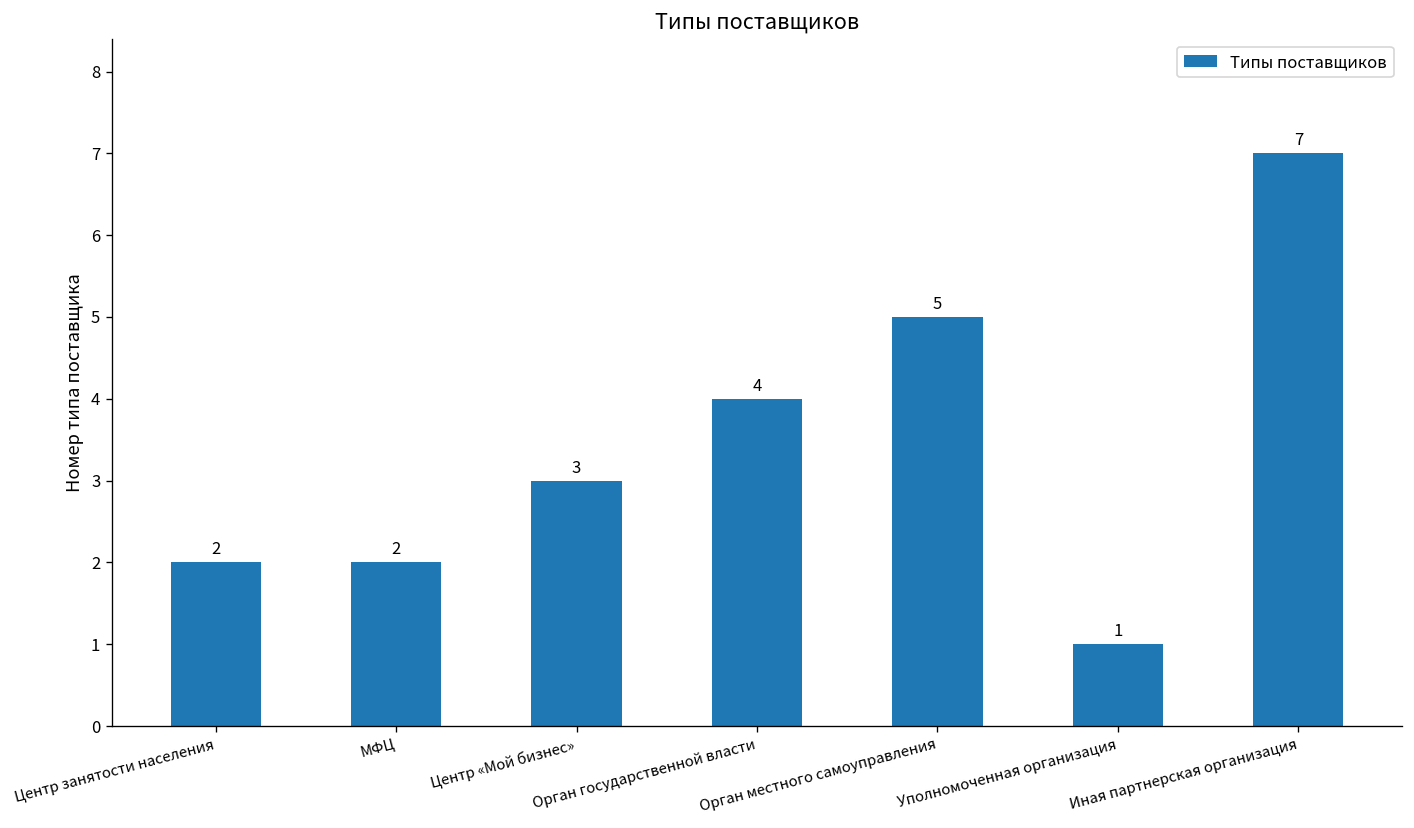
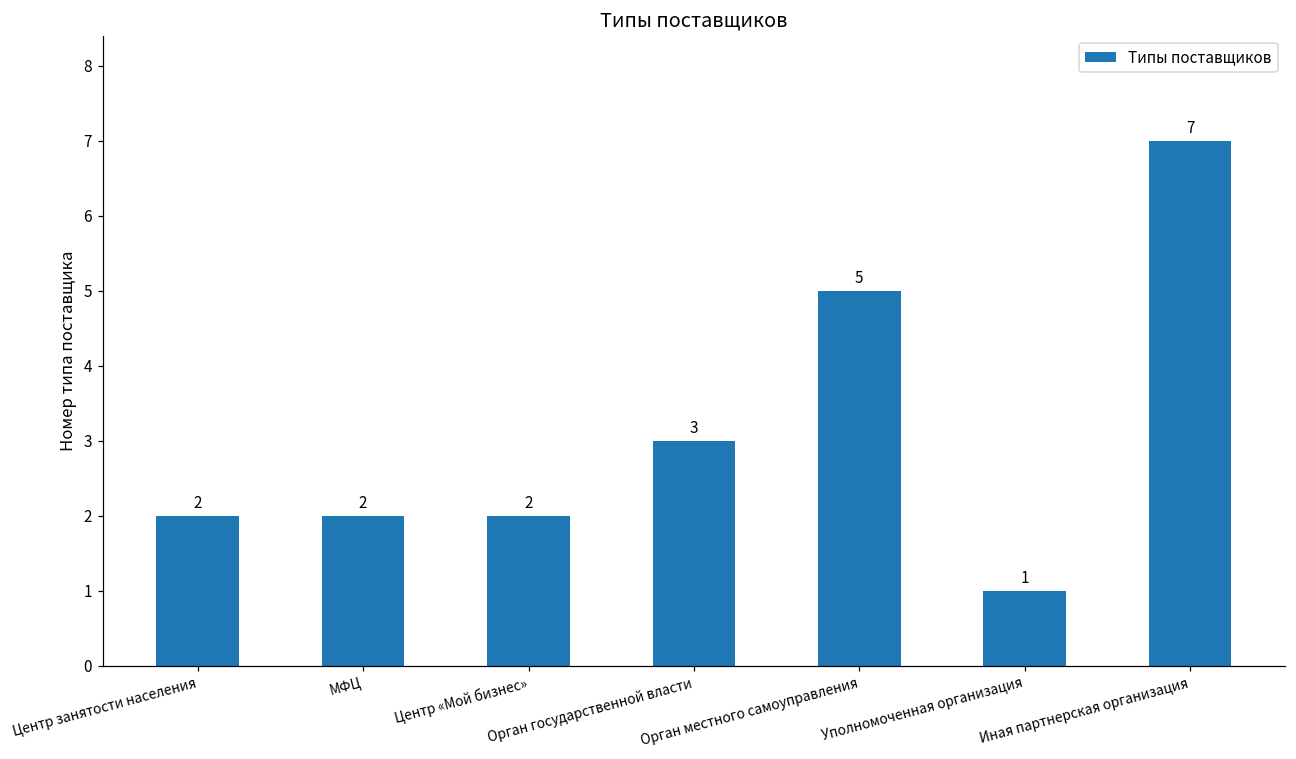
Центр «Мой бизнес»: 3 -> 2
Орган государственной власти: 4 -> 3
